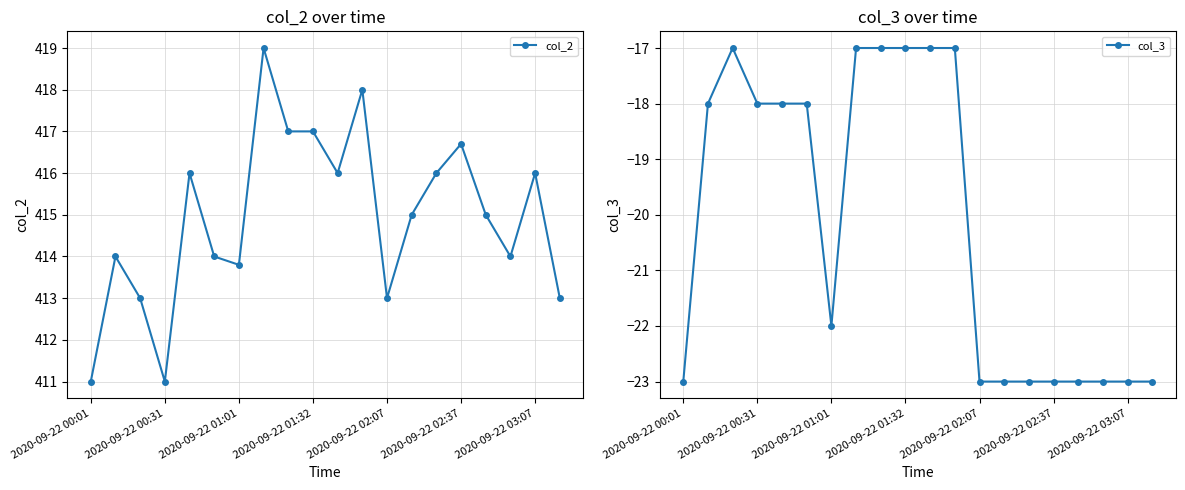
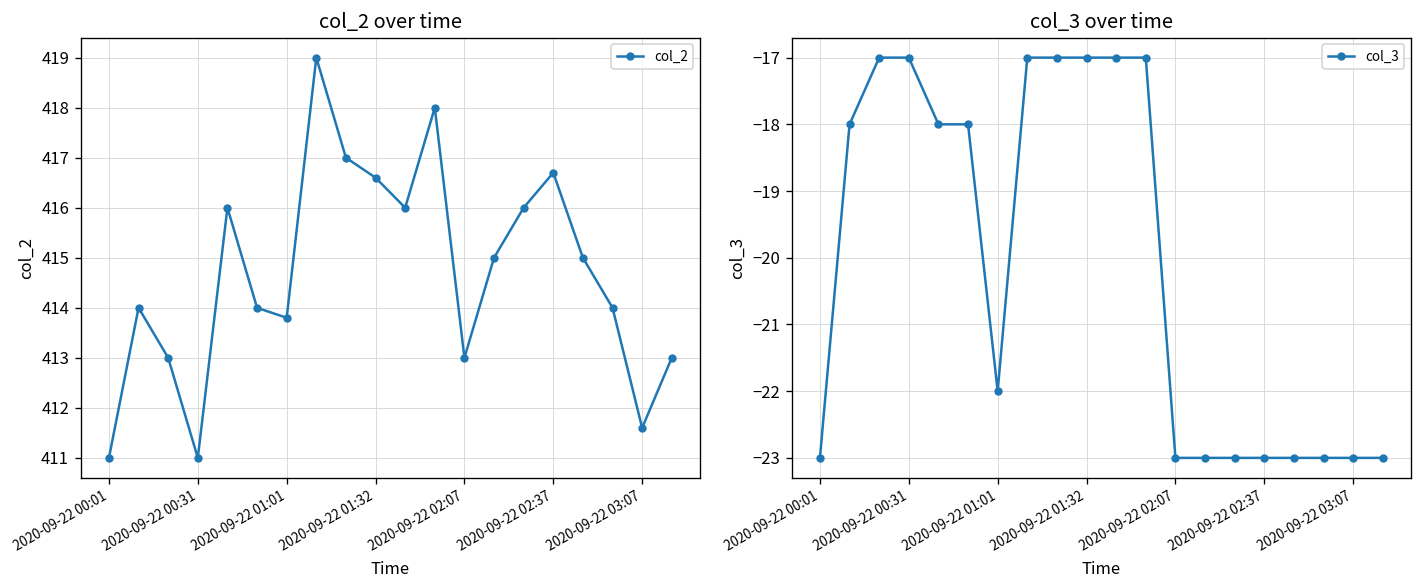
col_2 over time, 2020-09-22 01:32: 417.0 -> 416.6
col_2 over time, 2020-09-22 03:07: 416.0 -> 411.6
col_3 over time, 2020-09-22 00:31: -18 -> -17
